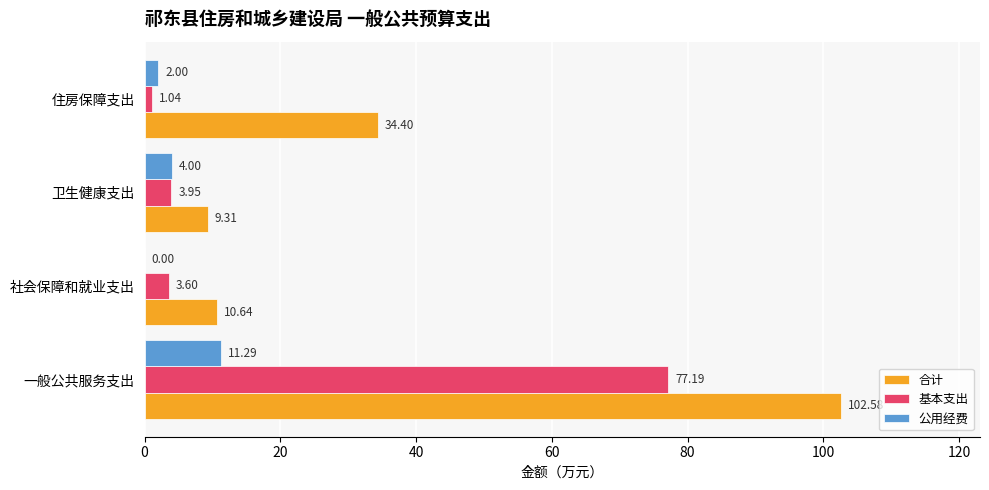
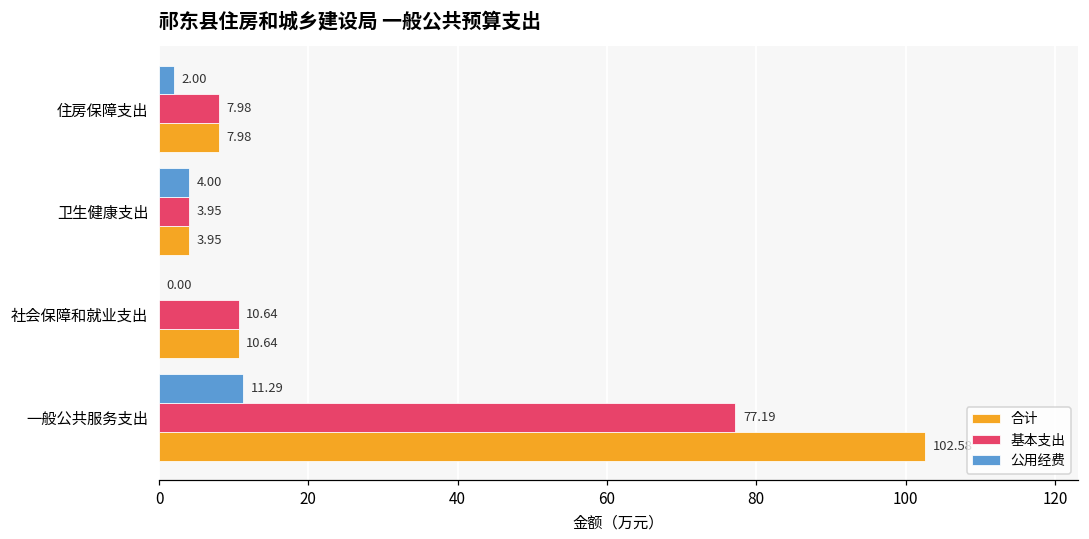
基本支出, 住房保障支出: 1.04 -> 7.98
合计, 住房保障支出: 34.40 -> 7.98
合计, 卫生健康支出: 9.31 -> 3.95
基本支出, 社会保障和就业支出: 3.60 -> 10.64
